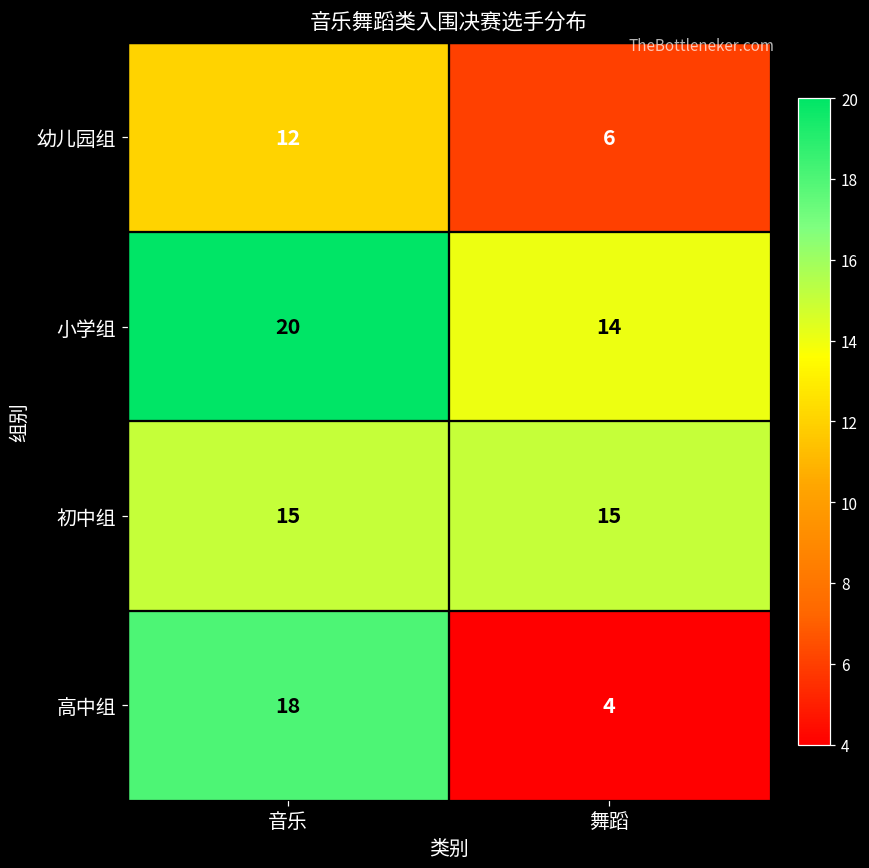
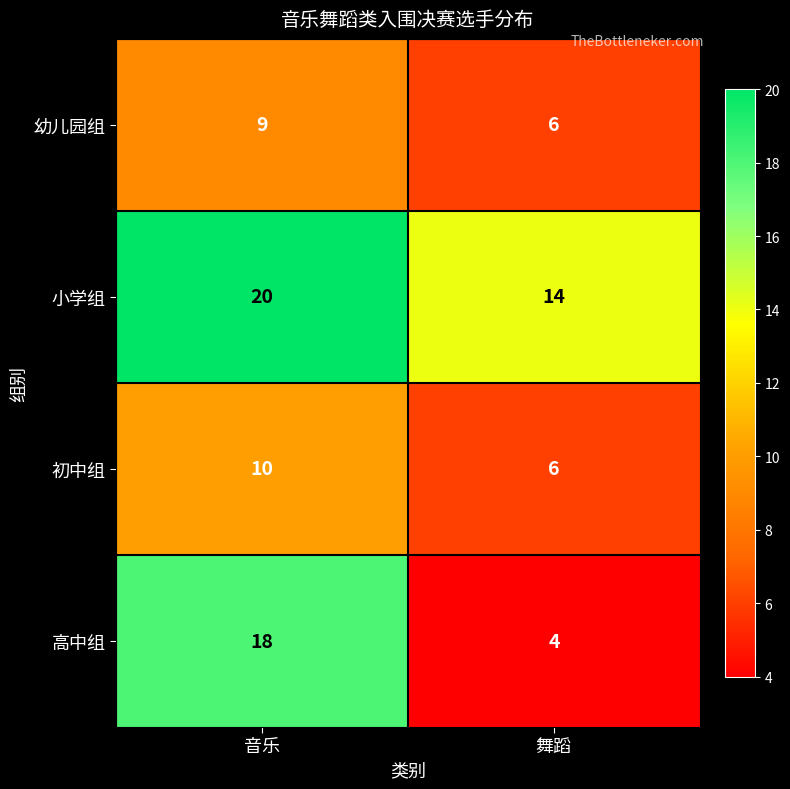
幼儿园组, 音乐: 12 -> 9
初中组, 音乐: 15 -> 10
初中组, 舞蹈: 15 -> 6
